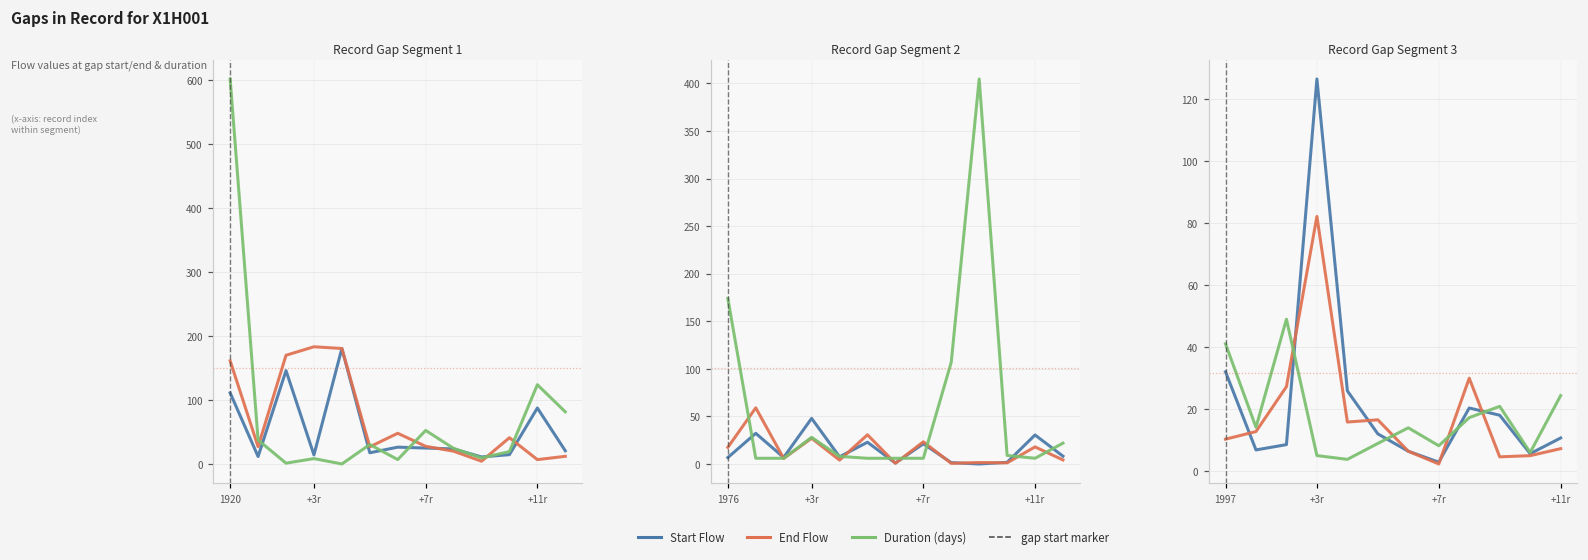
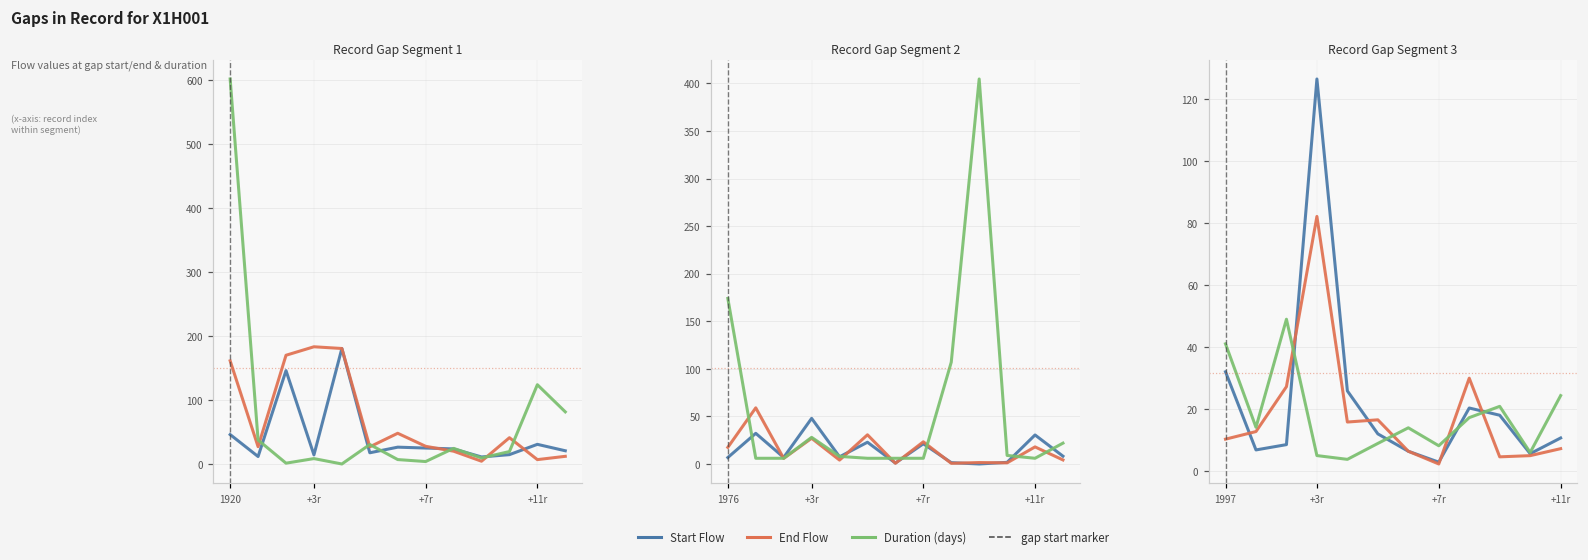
Record Gap Segment 1, Start Flow, 1920: 110 -> 50
Record Gap Segment 1, Duration (days), +7r: 50 -> 0
Record Gap Segment 1, Start Flow, +11r: 90 -> 30
